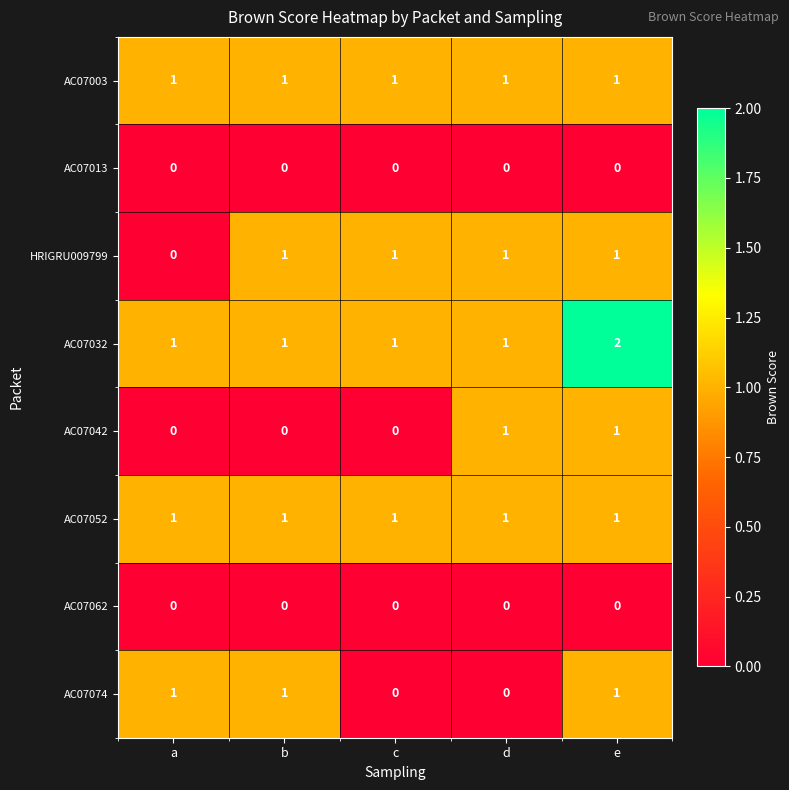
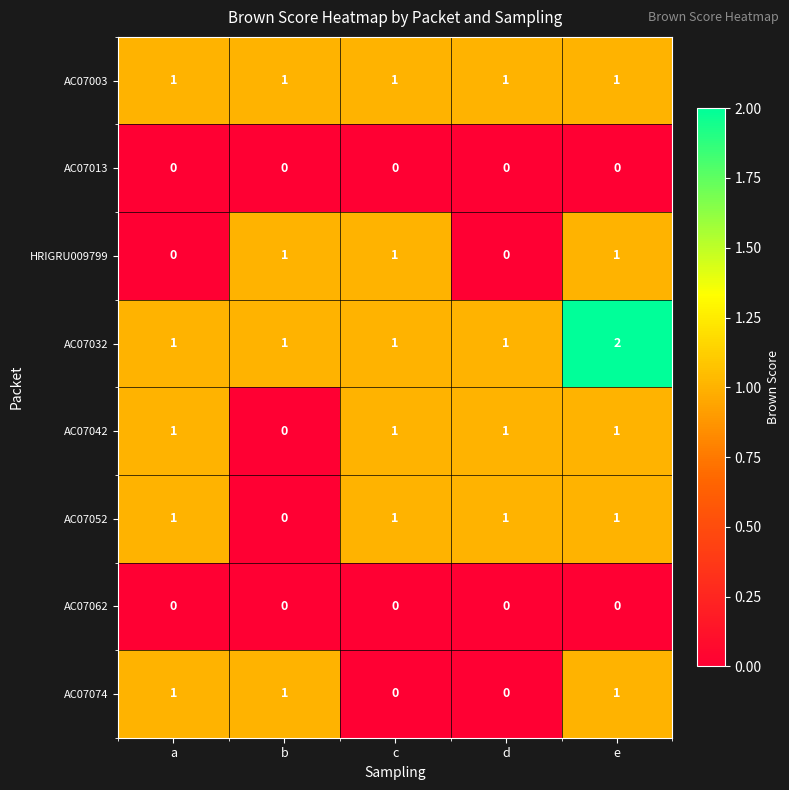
HRIGRU009799, d: 1 -> 0
AC07042, a: 0 -> 1
AC07042, c: 0 -> 1
AC07052, b: 1 -> 0
